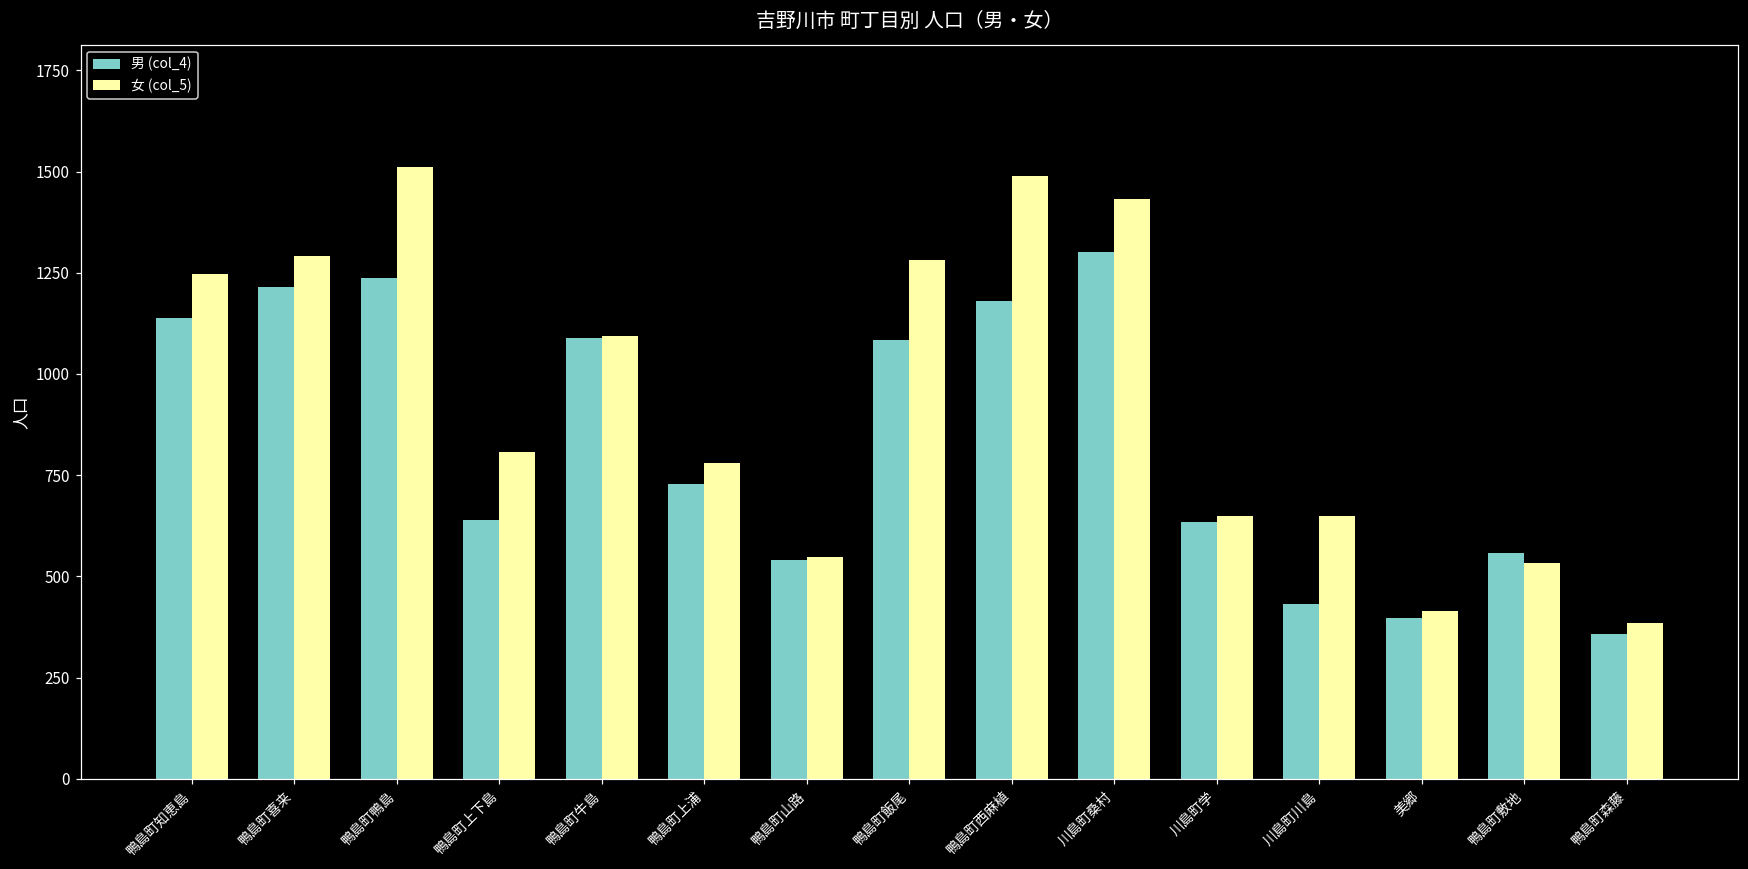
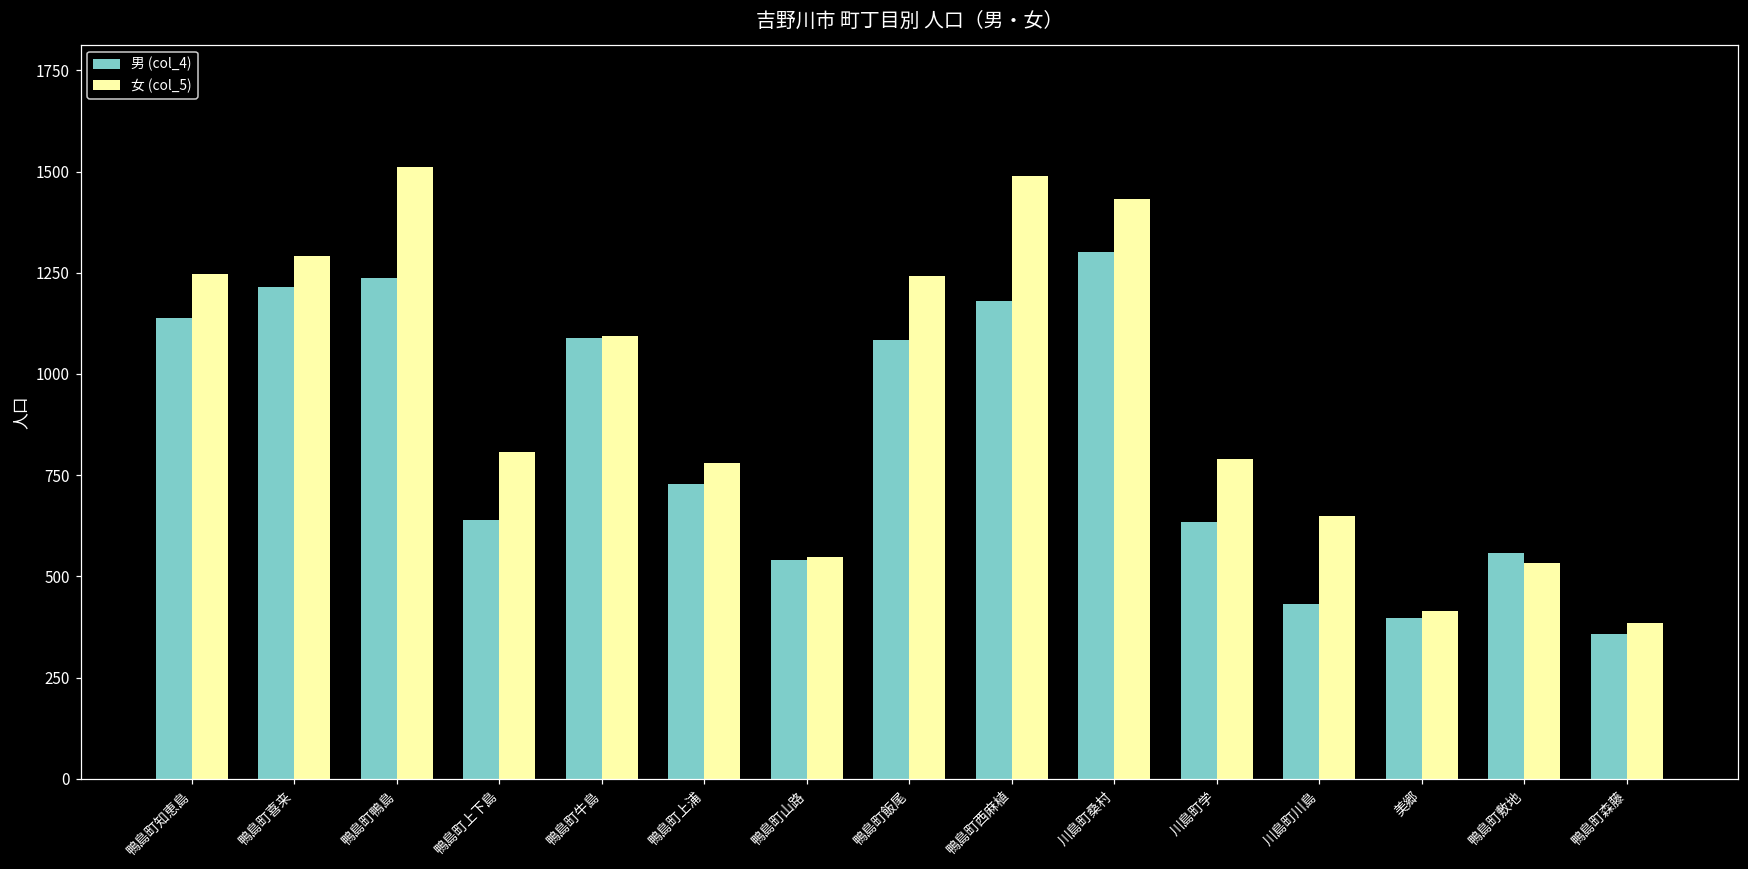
女 (col_5), 鴨島町飯尾: 1280 -> 1240
女 (col_5), 川島町学: 650 -> 790
